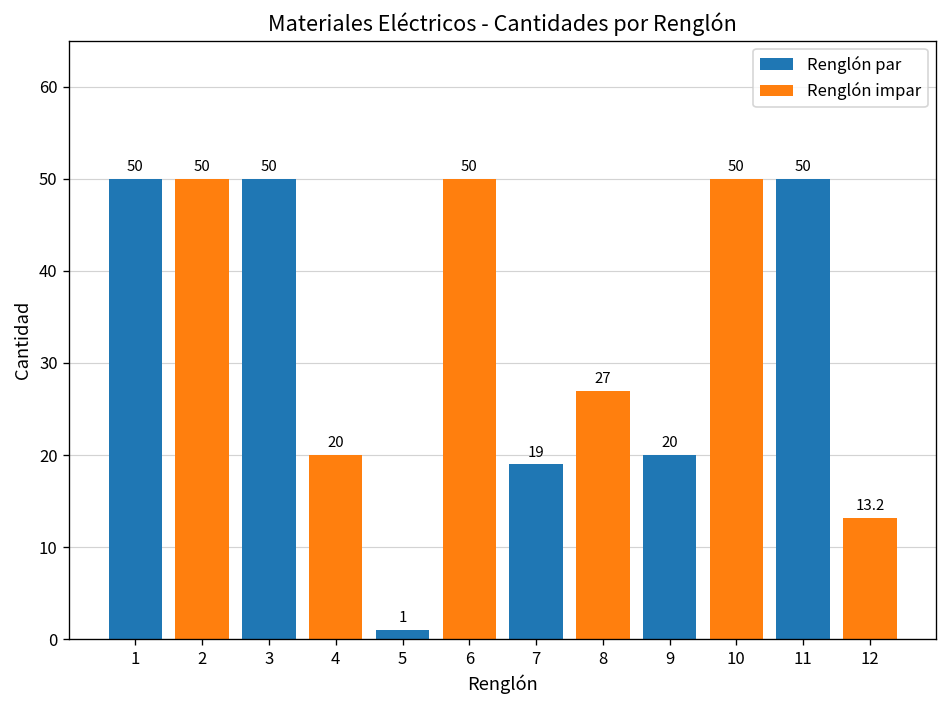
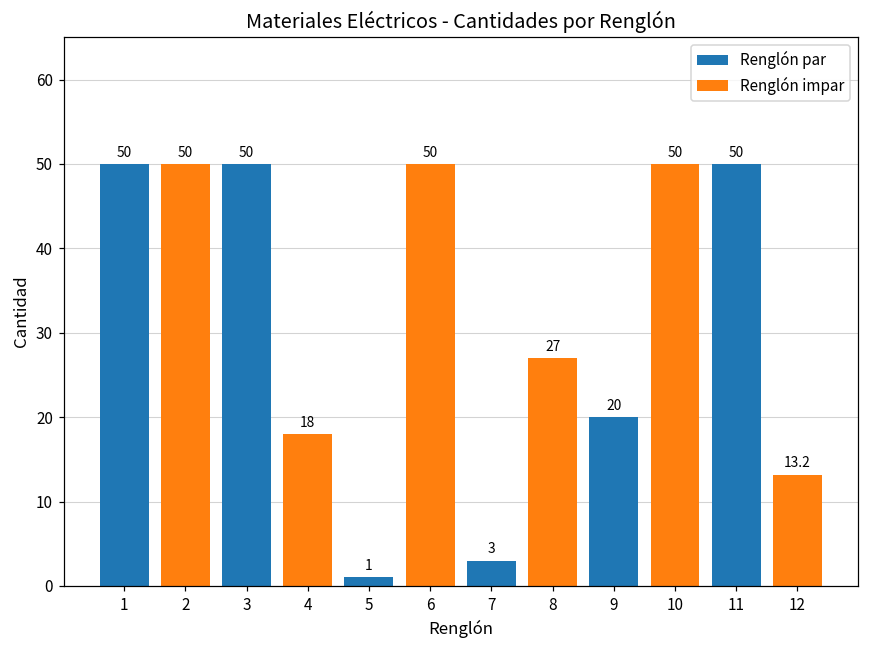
4: 20 -> 18
7: 19 -> 3
